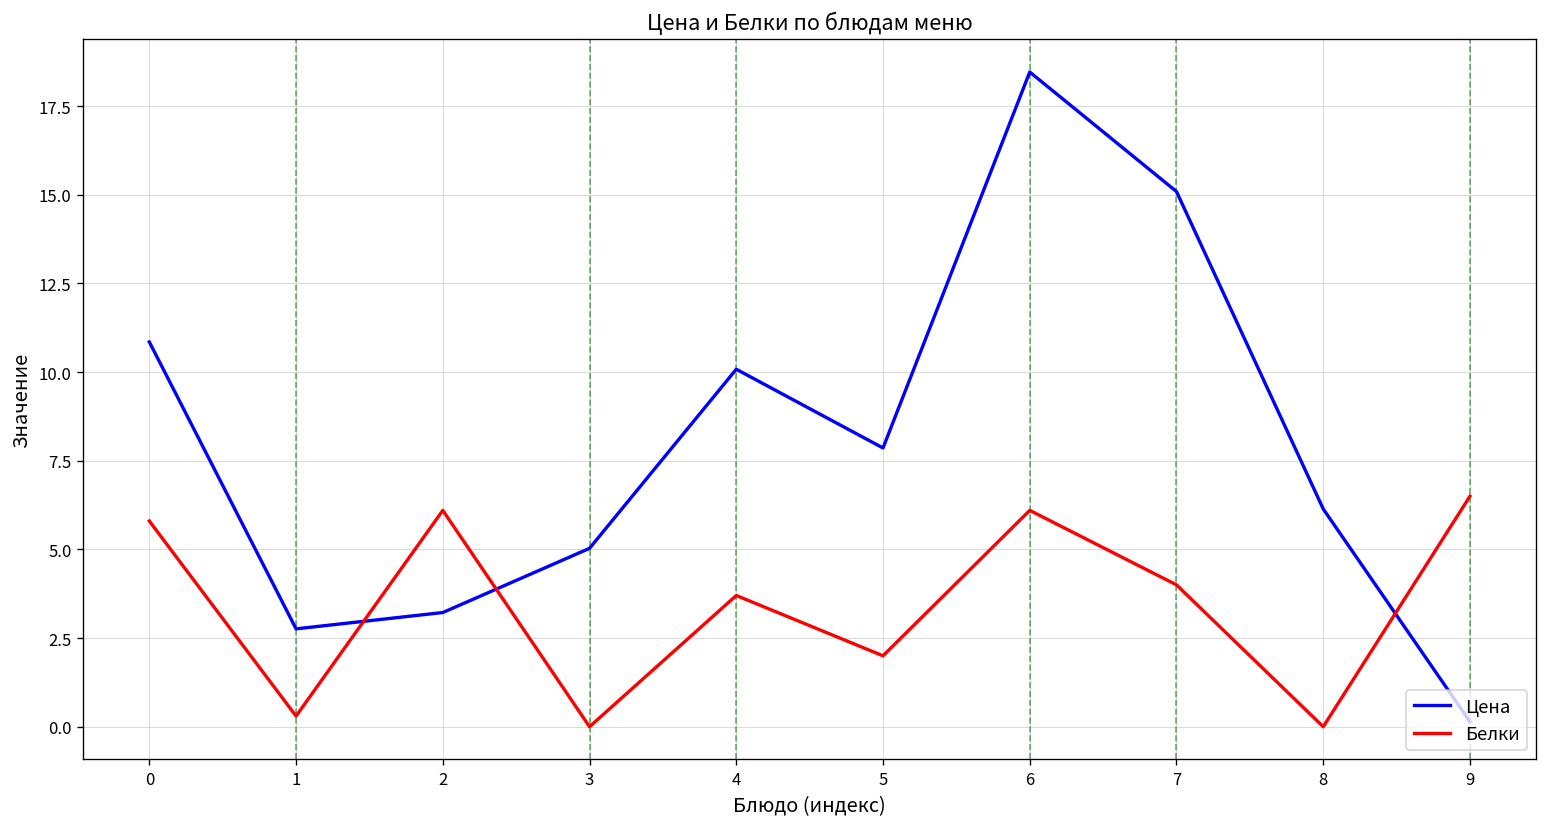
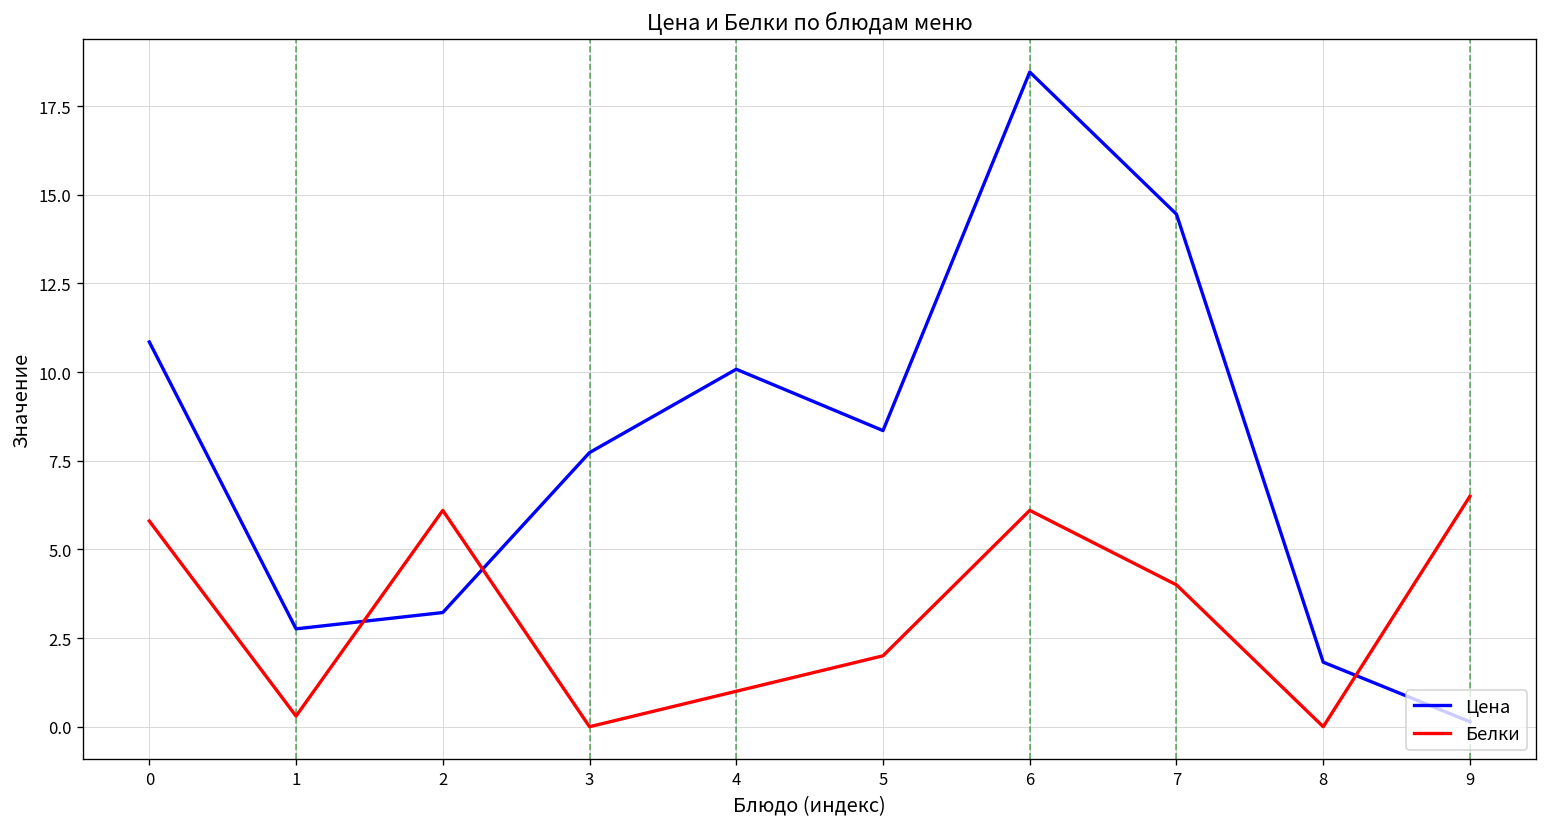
Цена, 3: 5.0 -> 7.7
Белки, 4: 3.7 -> 1.0
Цена, 5: 7.9 -> 8.4
Цена, 7: 15.1 -> 14.5
Цена, 8: 6.1 -> 1.8
